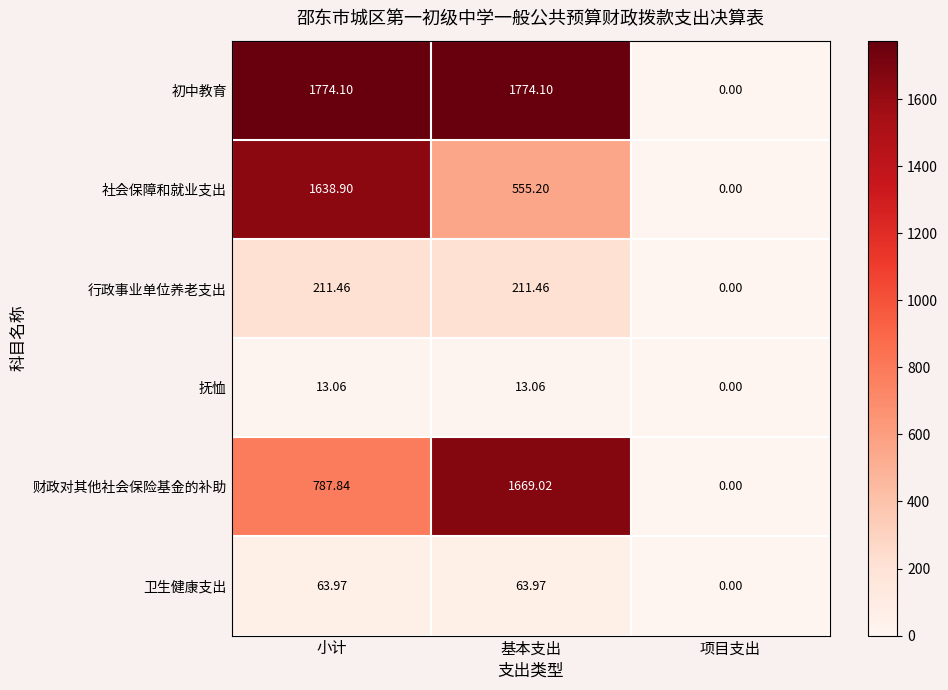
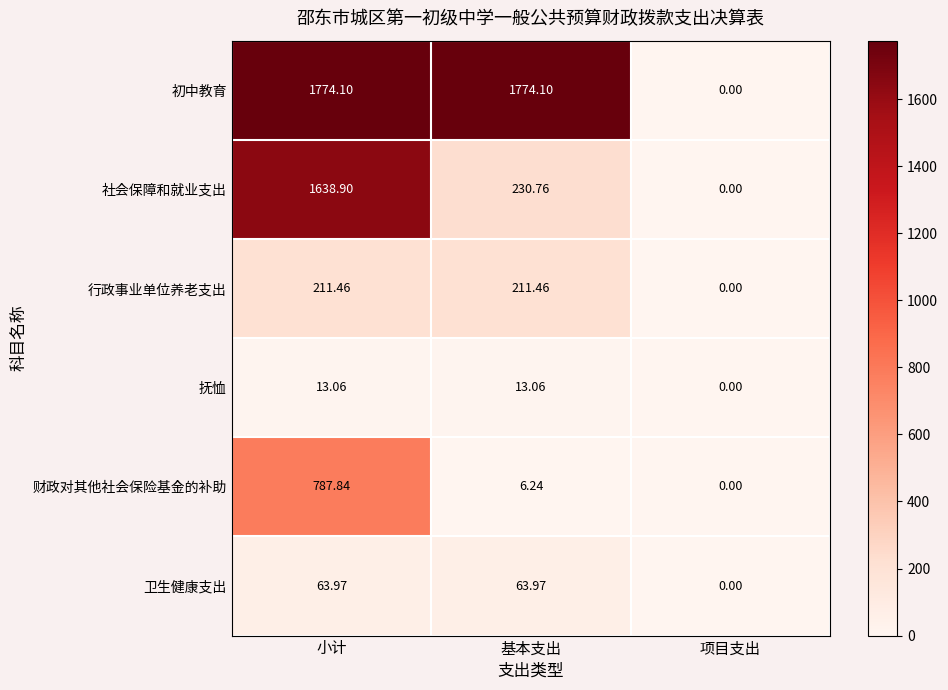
社会保障和就业支出, 基本支出: 555.20 -> 230.76
财政对其他社会保险基金的补助, 基本支出: 1669.02 -> 6.24
